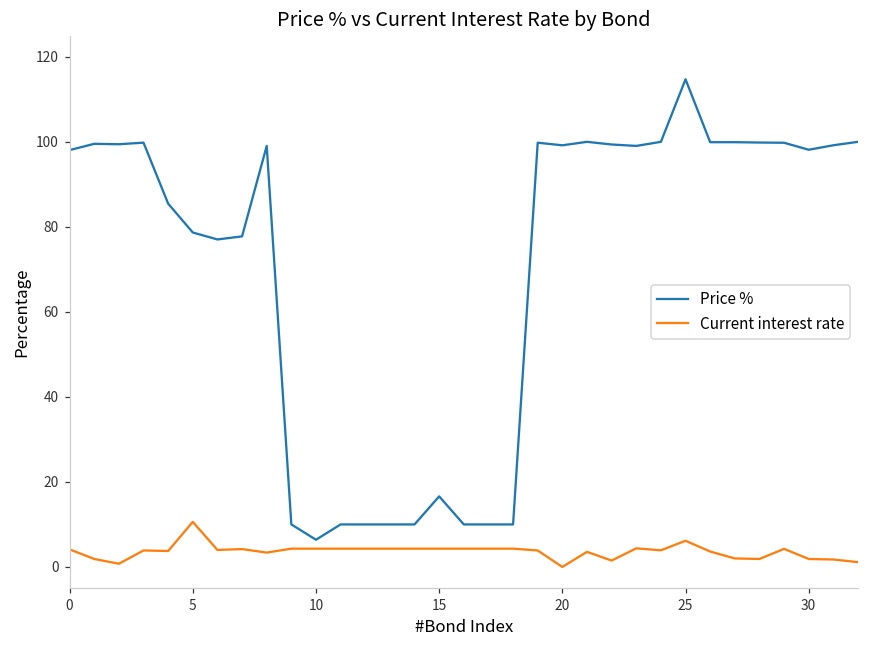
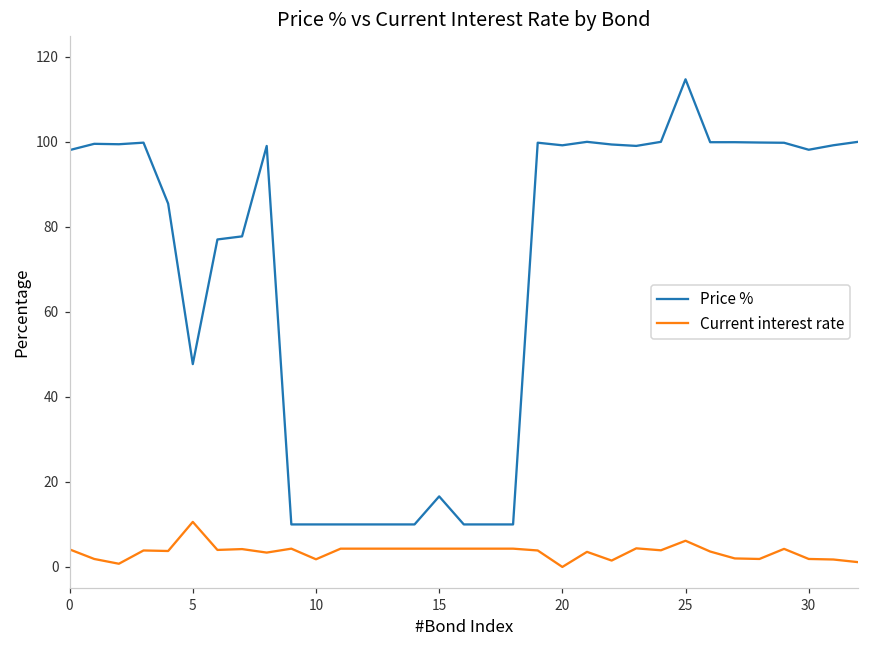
Price %, 5: 79 -> 48
Price %, 10: 6 -> 10
Current interest rate, 10: 4 -> 2
